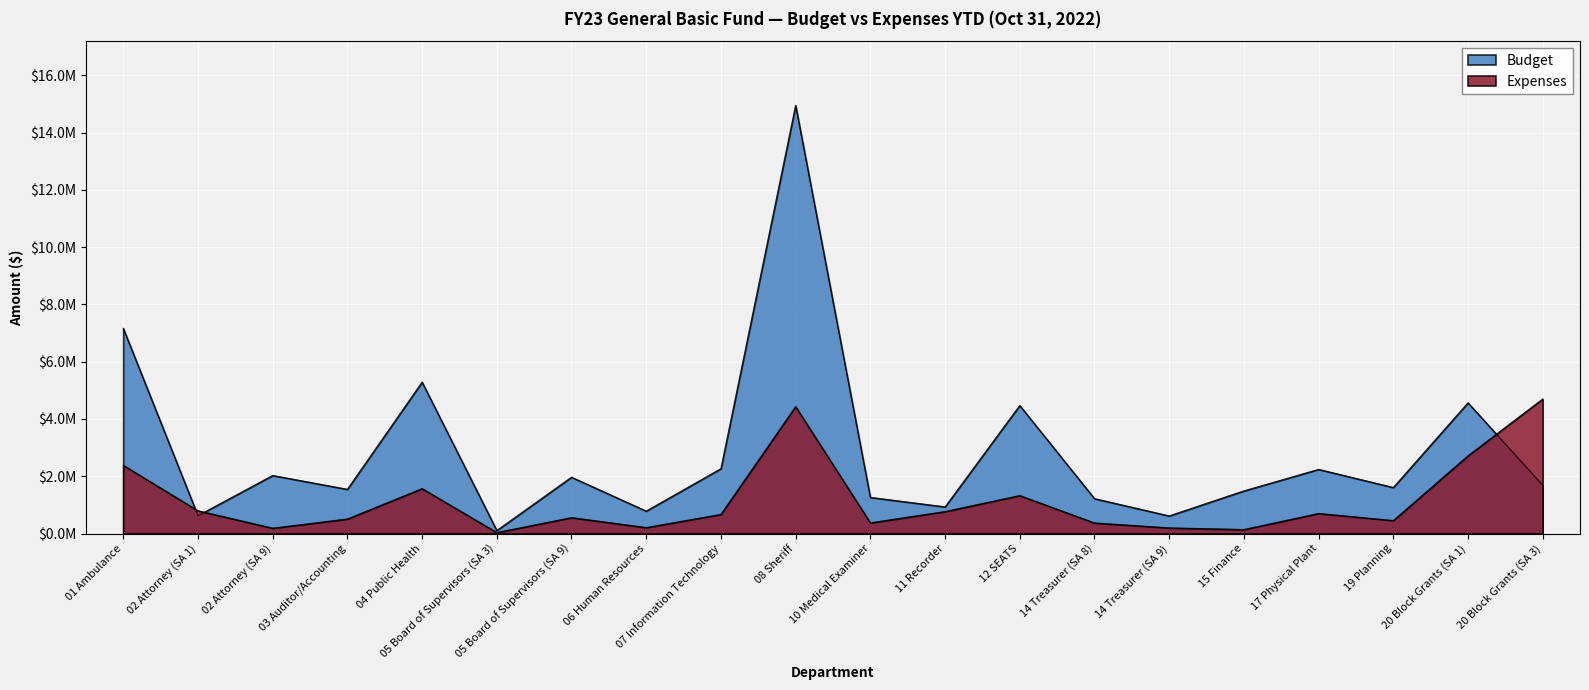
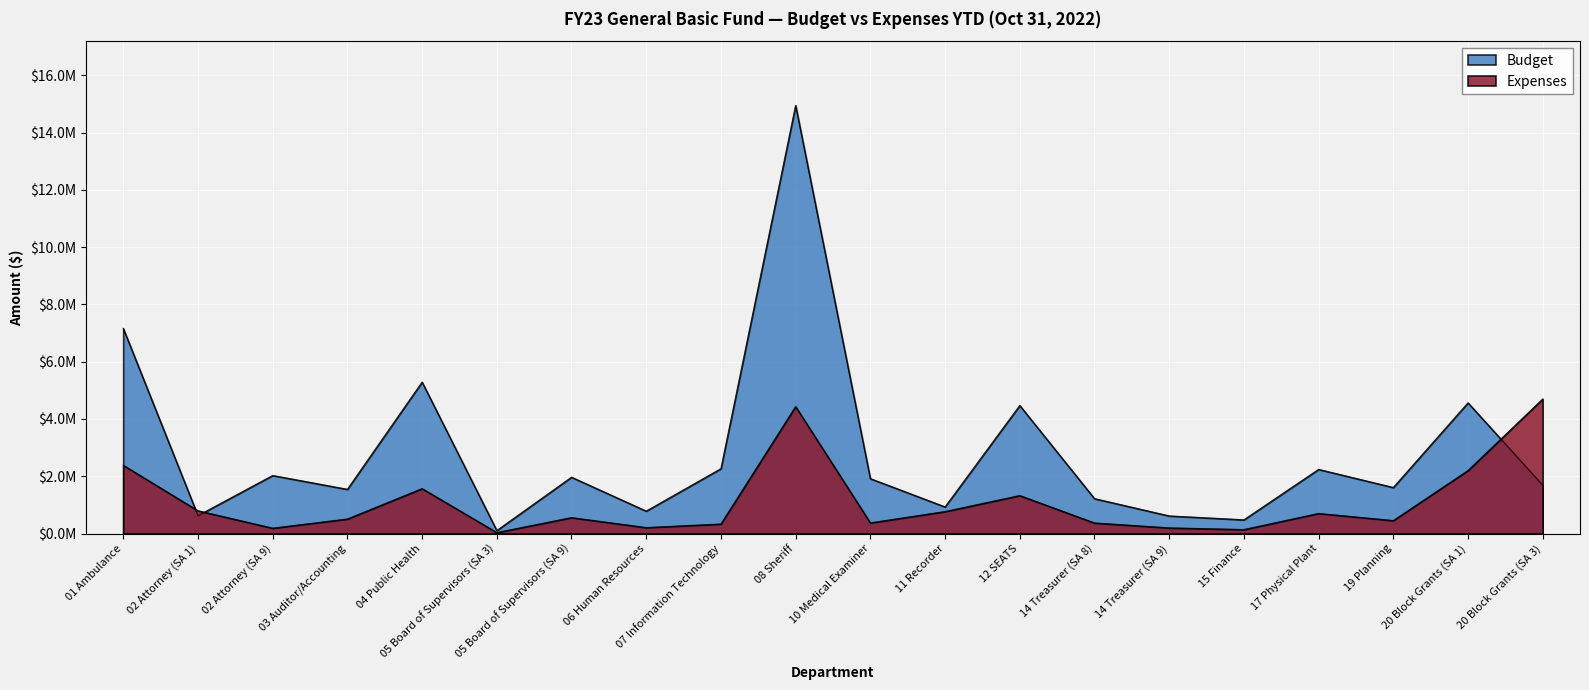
Expenses, 07 Information Technology: $700000 -> $300000
Budget, 10 Medical Examiner: $1300000 -> $1900000
Budget, 15 Finance: $1500000 -> $500000
Expenses, 20 Block Grants (SA 1): $2700000 -> $2200000
